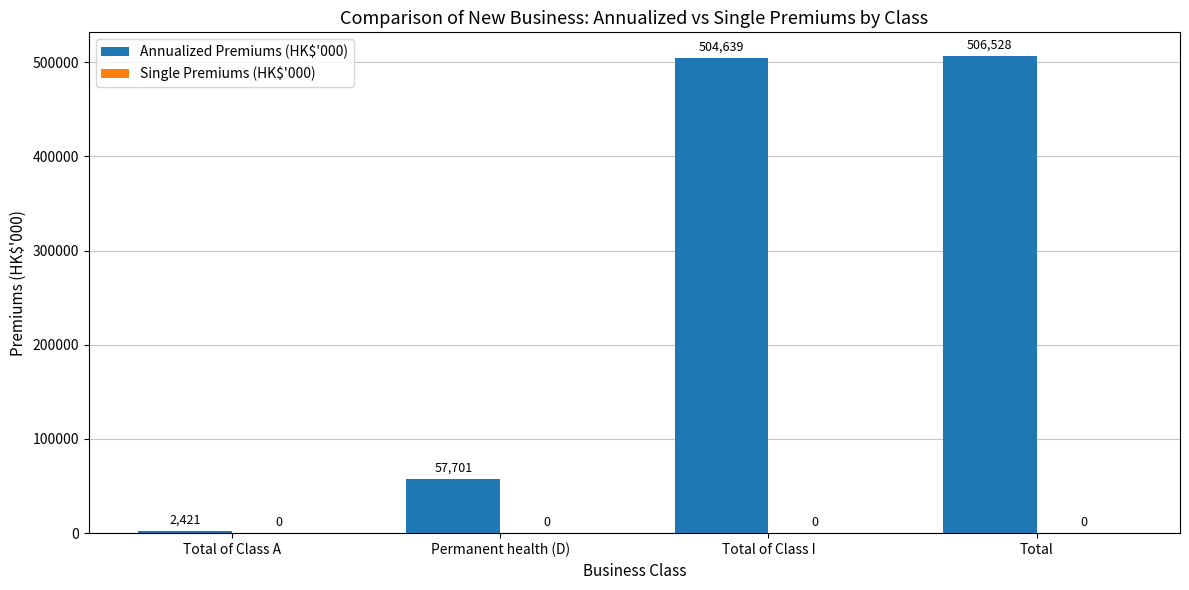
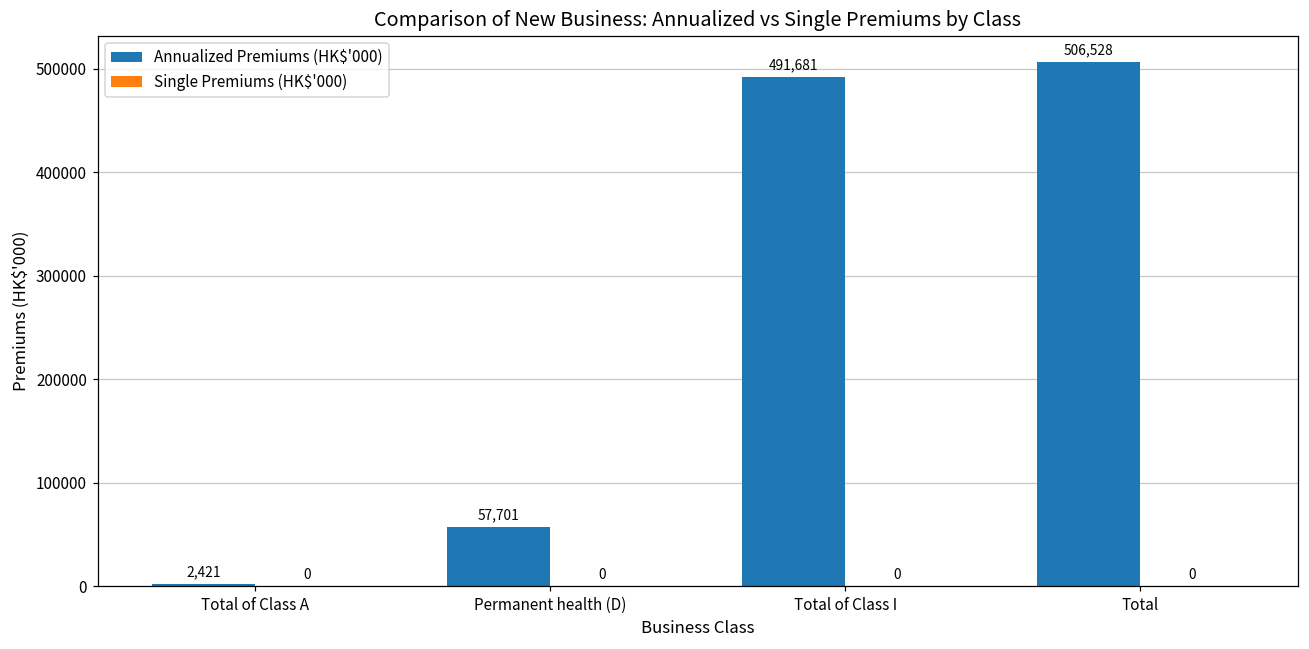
Annualized Premiums (HK$'000), Total of Class I: 504,639 -> 491,681
